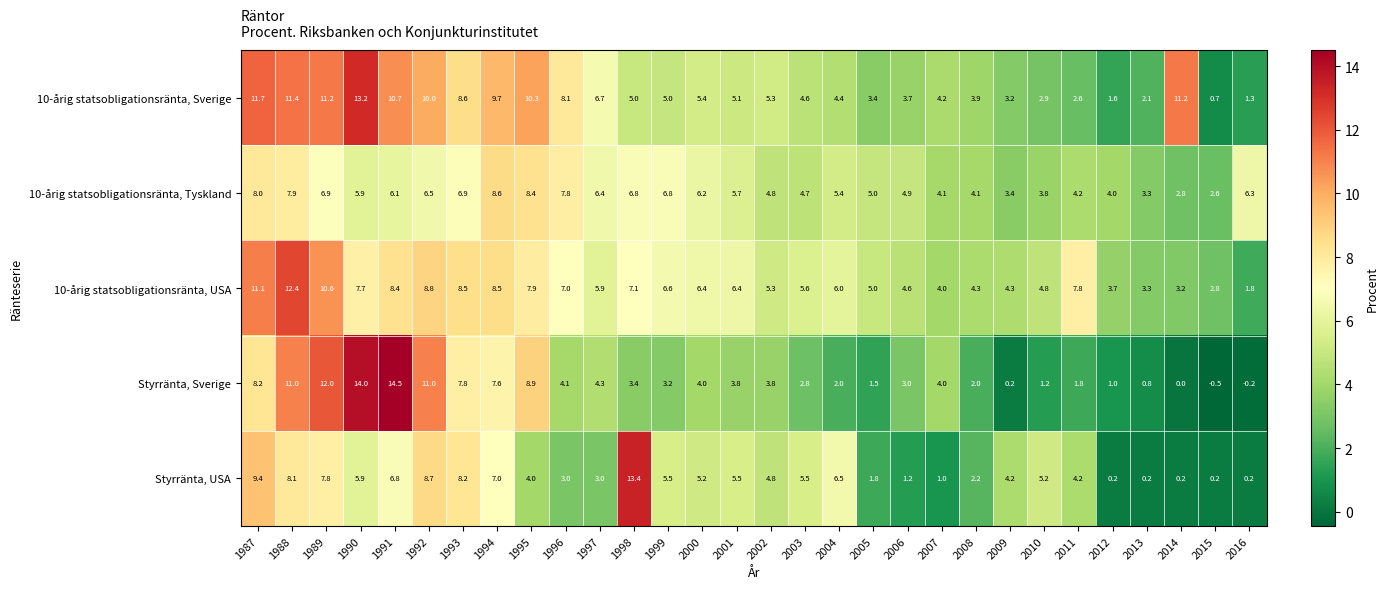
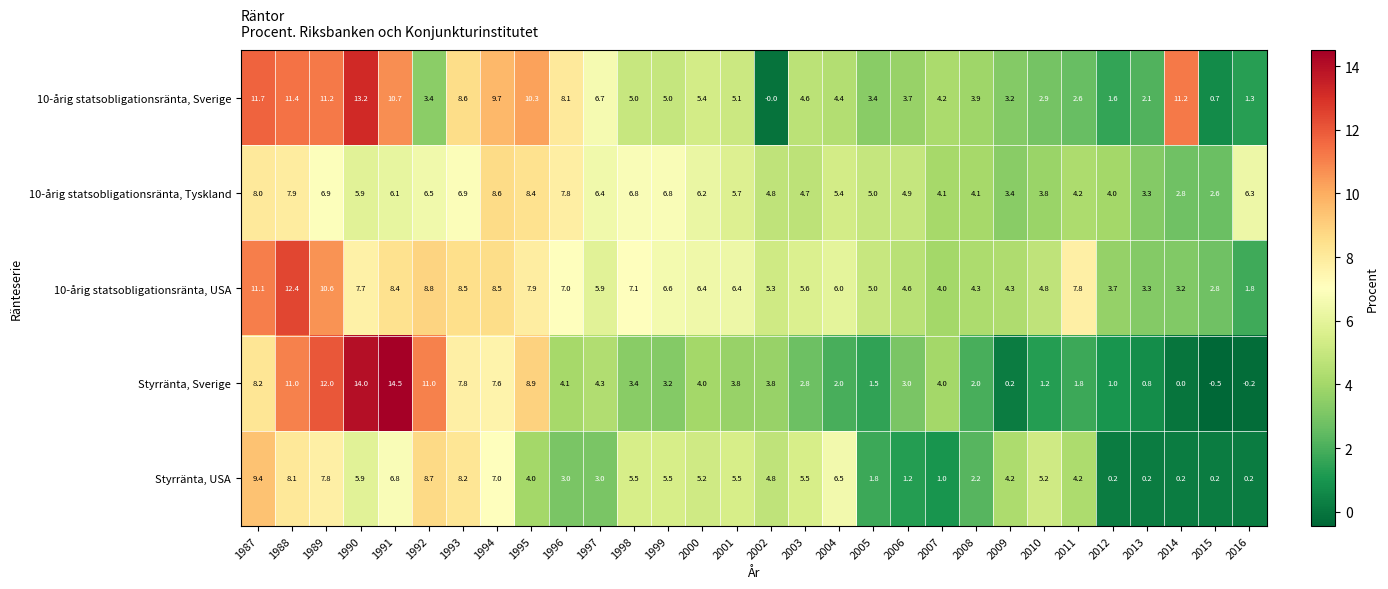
10-årig statsobligationsränta, Sverige, 1992: 10.0 -> 3.4
10-årig statsobligationsränta, Sverige, 2002: 5.3 -> -0.0
Styrränta, USA, 1998: 13.4 -> 5.5
